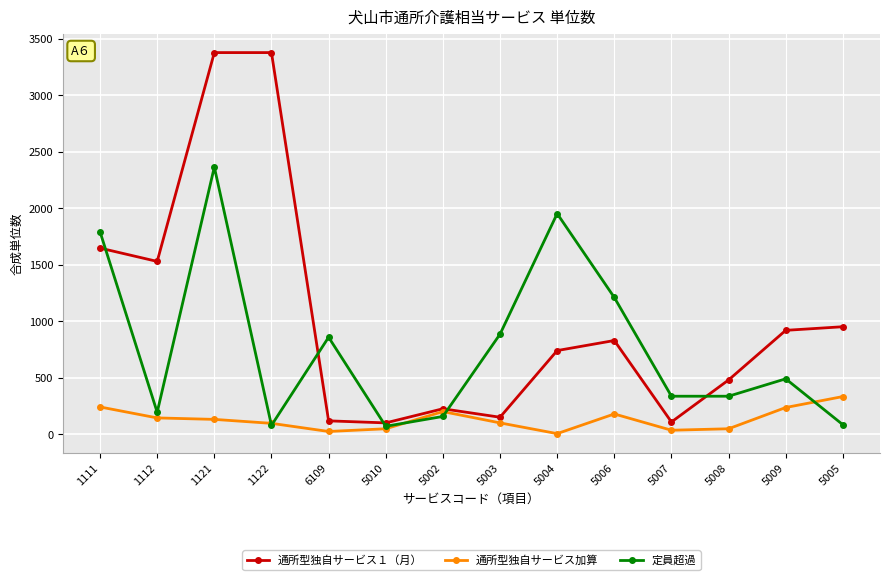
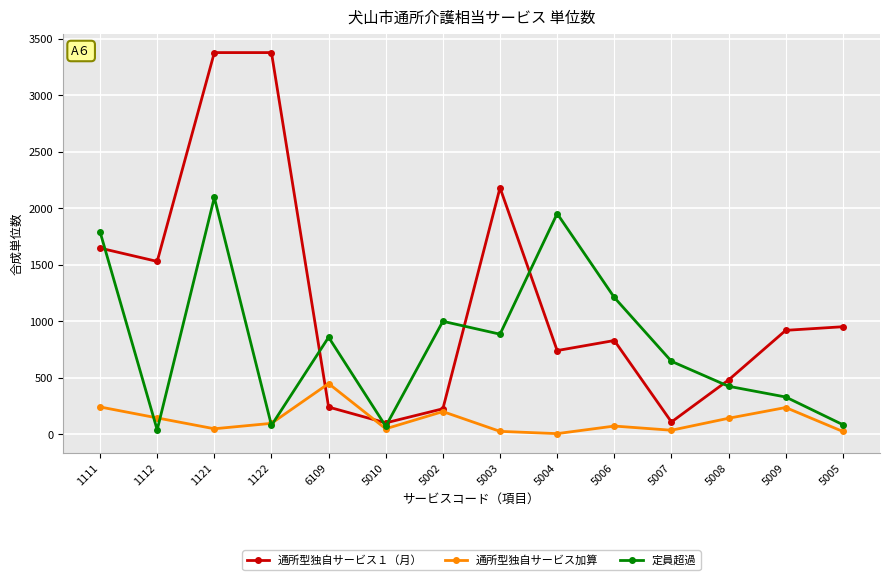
定員超過, 1112: 190 -> 40
通所型独自サービス加算, 1121: 130 -> 50
定員超過, 1121: 2360 -> 2100
通所型独自サービス１（月）, 6109: 120 -> 240
通所型独自サービス加算, 6109: 20 -> 450
定員超過, 5002: 160 -> 1000
通所型独自サービス１（月）, 5003: 150 -> 2180
通所型独自サービス加算, 5003: 100 -> 30
通所型独自サービス加算, 5006: 180 -> 70
定員超過, 5007: 340 -> 650
通所型独自サービス加算, 5008: 50 -> 140
定員超過, 5008: 340 -> 420
定員超過, 5009: 490 -> 330
通所型独自サービス加算, 5005: 330 -> 20
